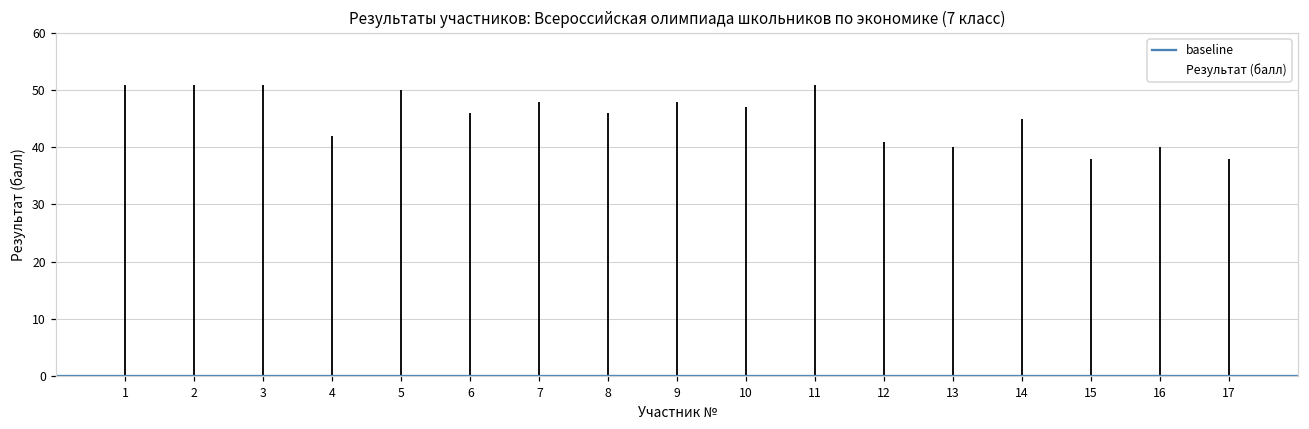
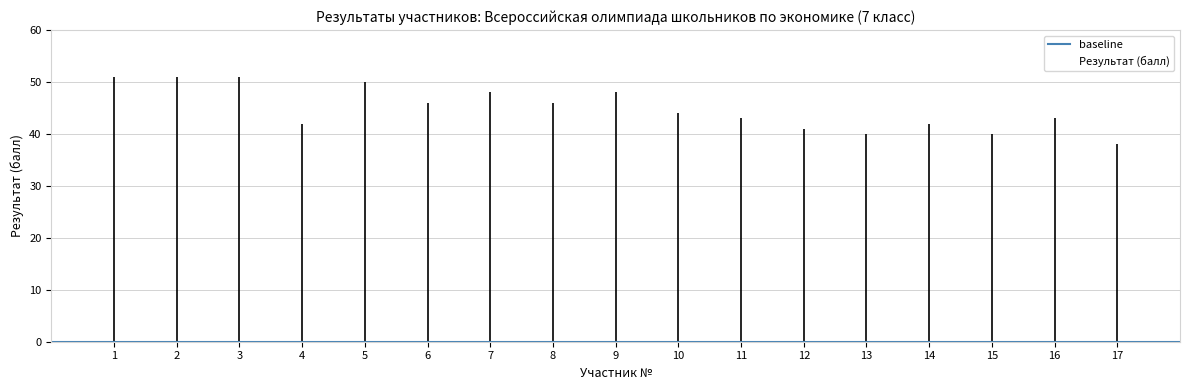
10: 47 -> 44
11: 51 -> 43
14: 45 -> 42
15: 38 -> 40
16: 40 -> 43
